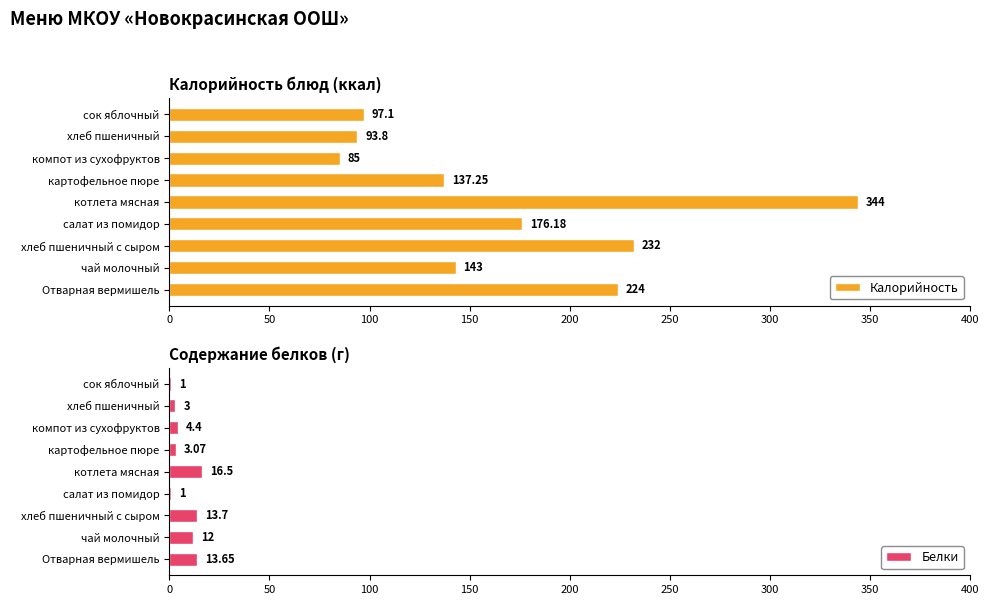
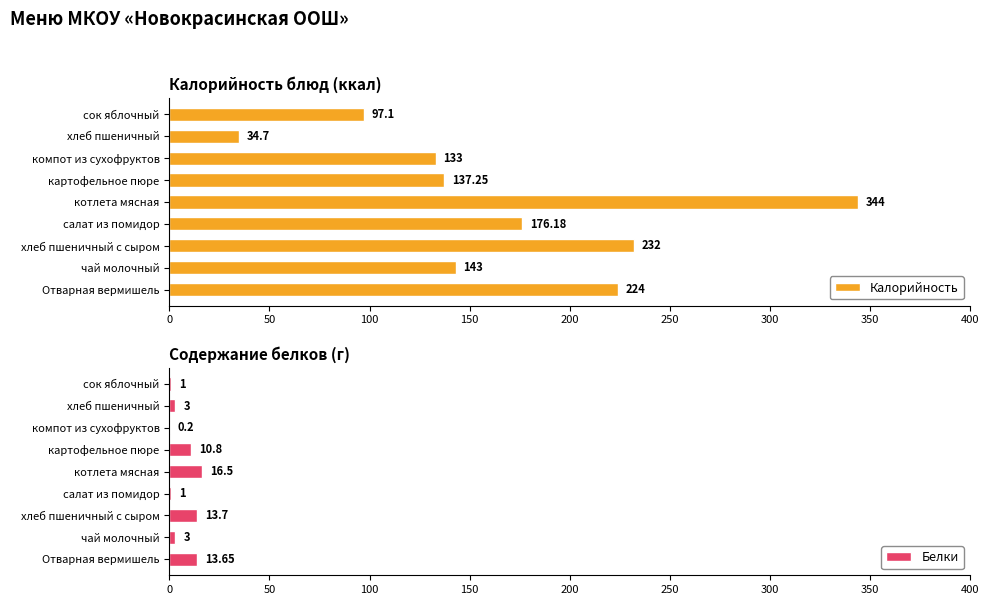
Калорийность блюд (ккал), хлеб пшеничный: 93.8 -> 34.7
Калорийность блюд (ккал), компот из сухофруктов: 85 -> 133
Содержание белков (г), компот из сухофруктов: 4.4 -> 0.2
Содержание белков (г), картофельное пюре: 3.07 -> 10.8
Содержание белков (г), чай молочный: 12 -> 3
